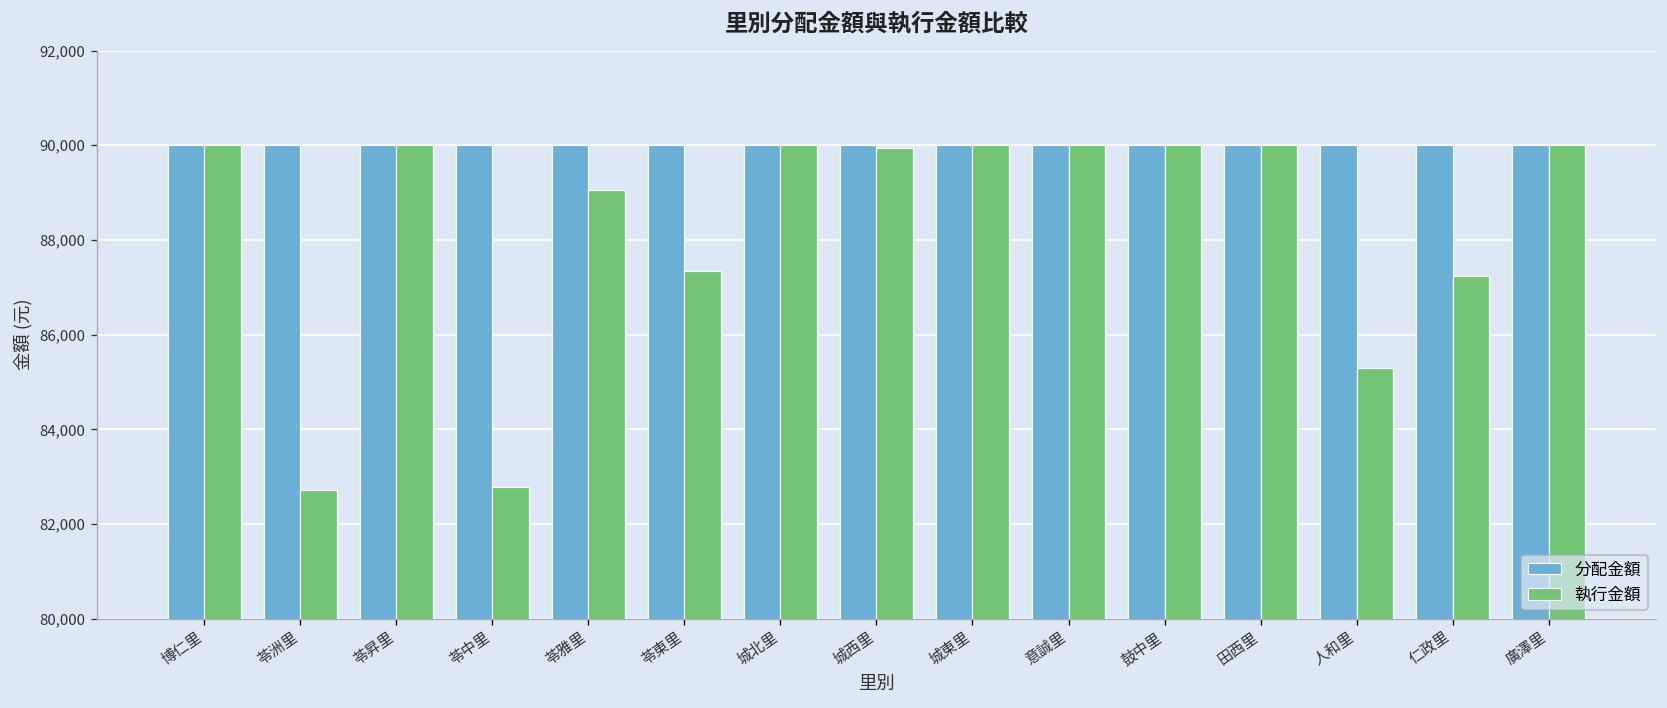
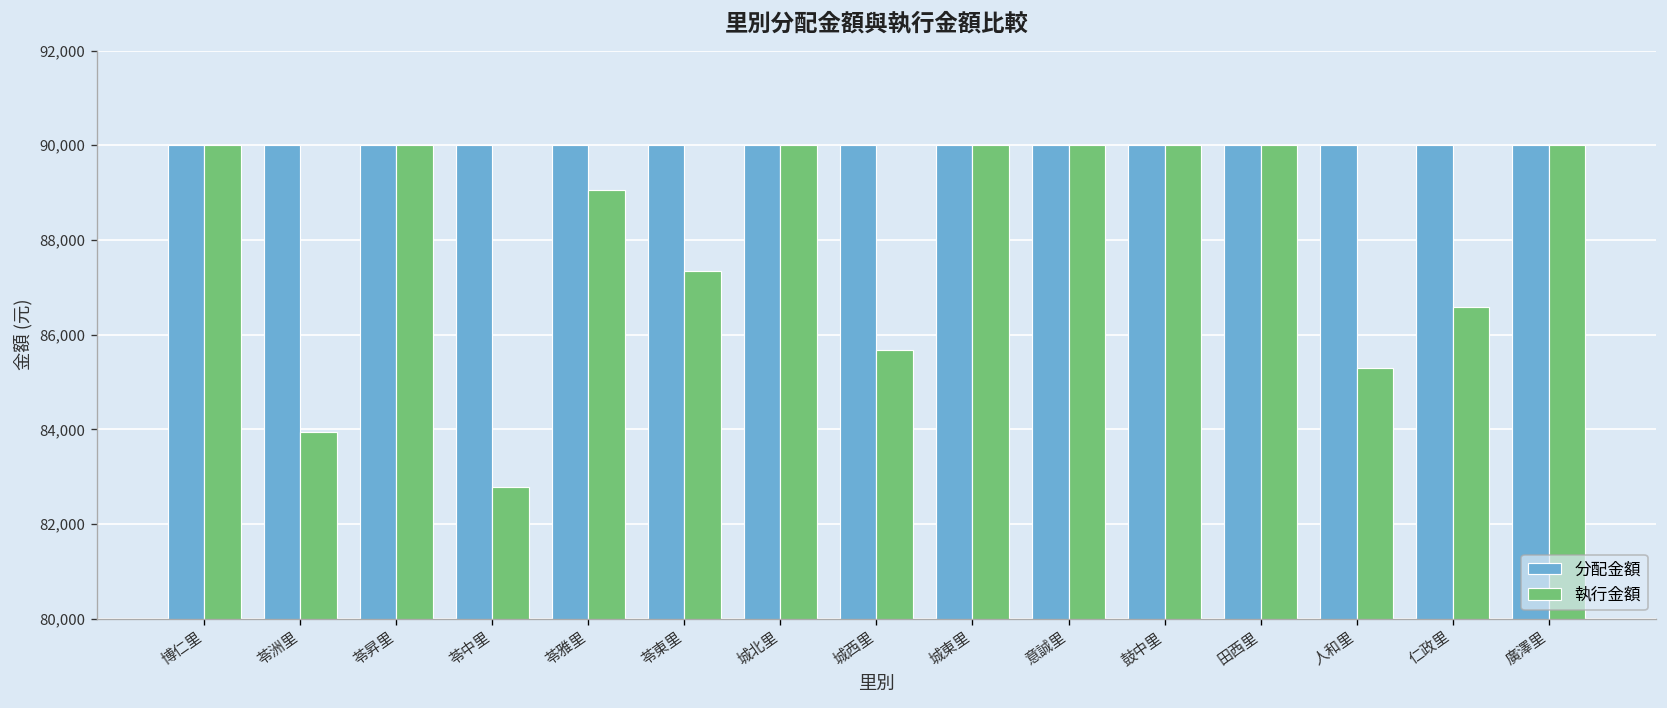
執行金額, 苓洲里: 82,700 -> 84,000
執行金額, 城西里: 90,000 -> 85,700
執行金額, 仁政里: 87,200 -> 86,600
